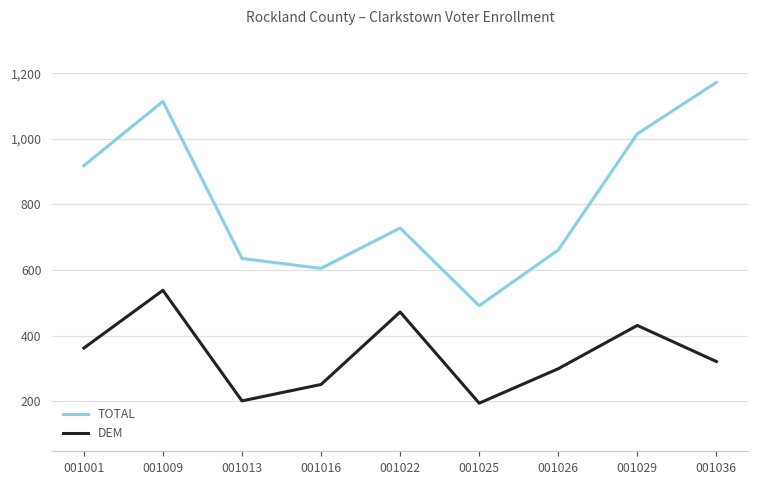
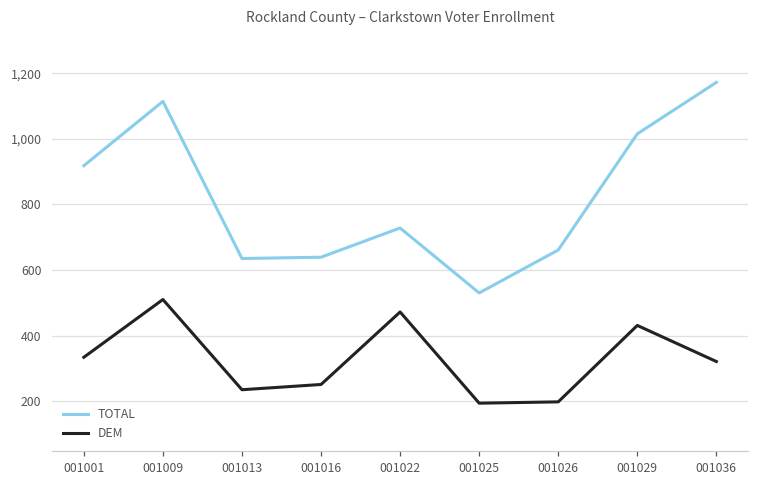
DEM, 001001: 360 -> 330
DEM, 001009: 540 -> 510
DEM, 001013: 200 -> 240
TOTAL, 001016: 610 -> 640
TOTAL, 001025: 490 -> 530
DEM, 001026: 300 -> 200
